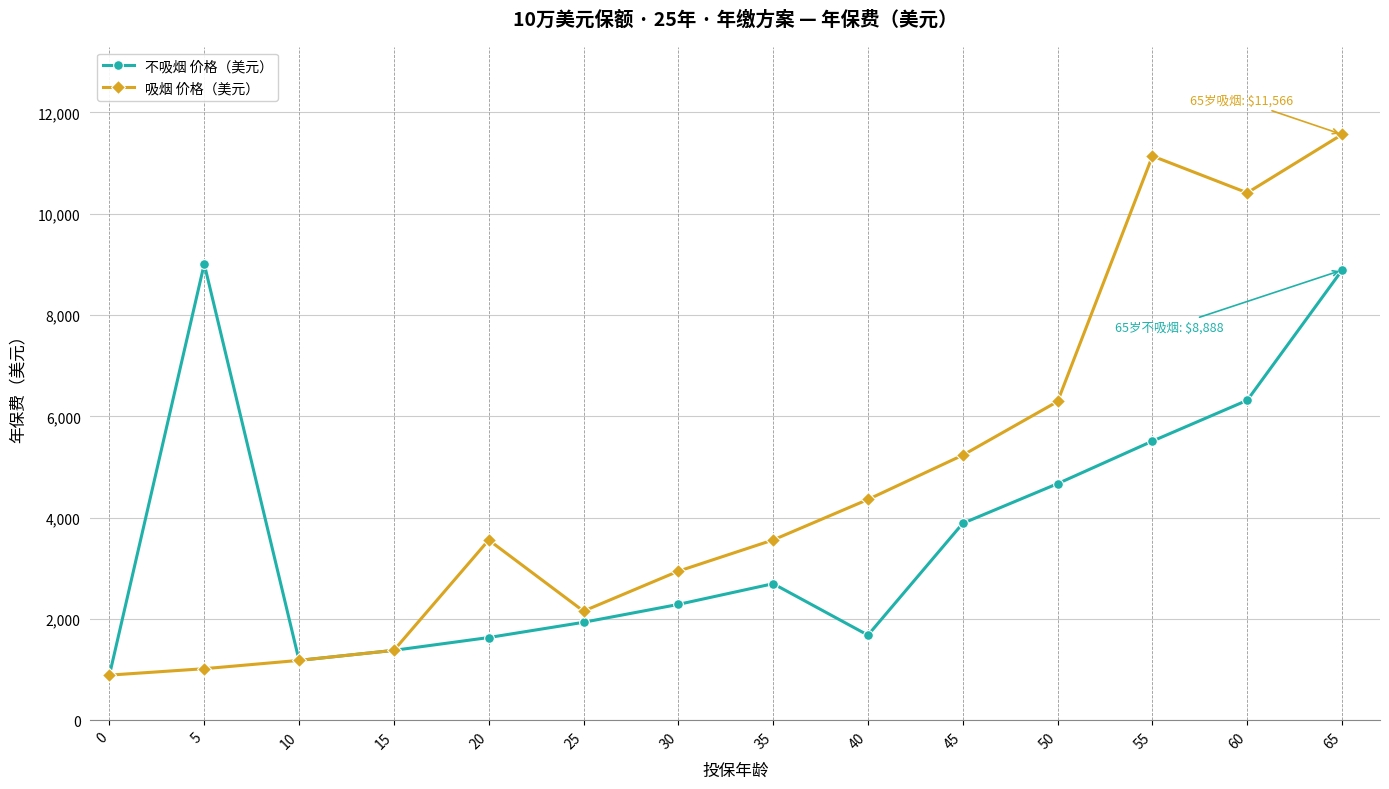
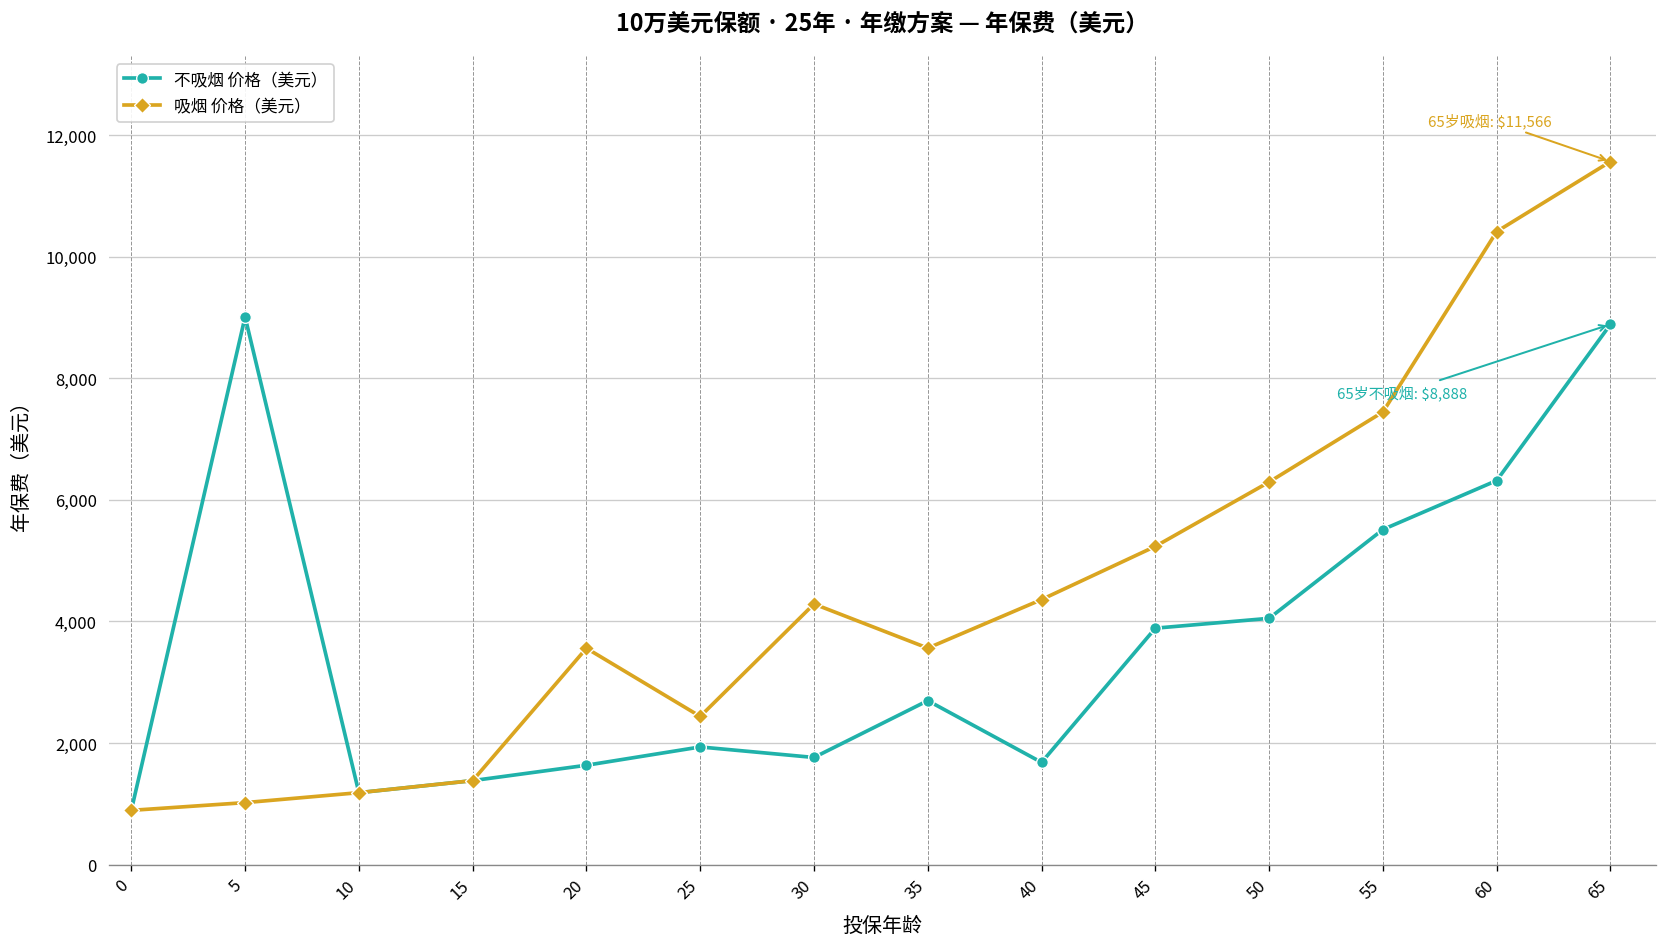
吸烟 价格（美元）, 25: 2,200 -> 2,400
不吸烟 价格（美元）, 30: 2,300 -> 1,800
吸烟 价格（美元）, 30: 2,900 -> 4,300
不吸烟 价格（美元）, 50: 4,700 -> 4,100
吸烟 价格（美元）, 55: 11,100 -> 7,400
